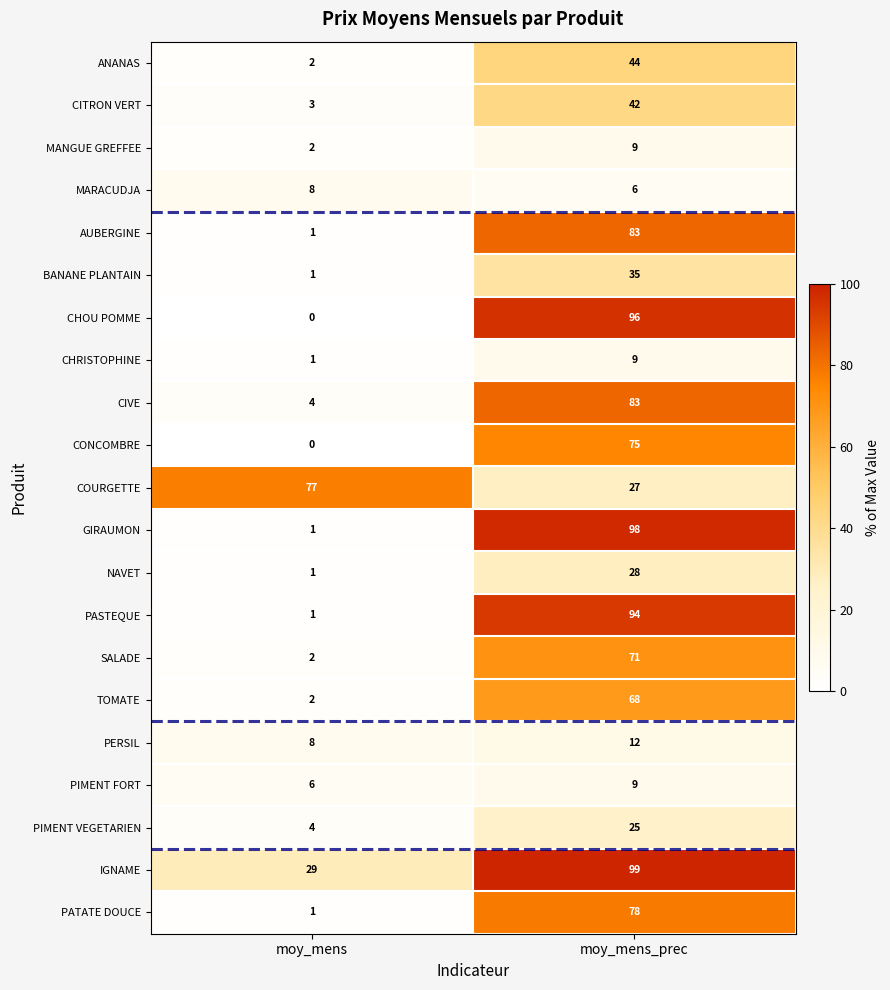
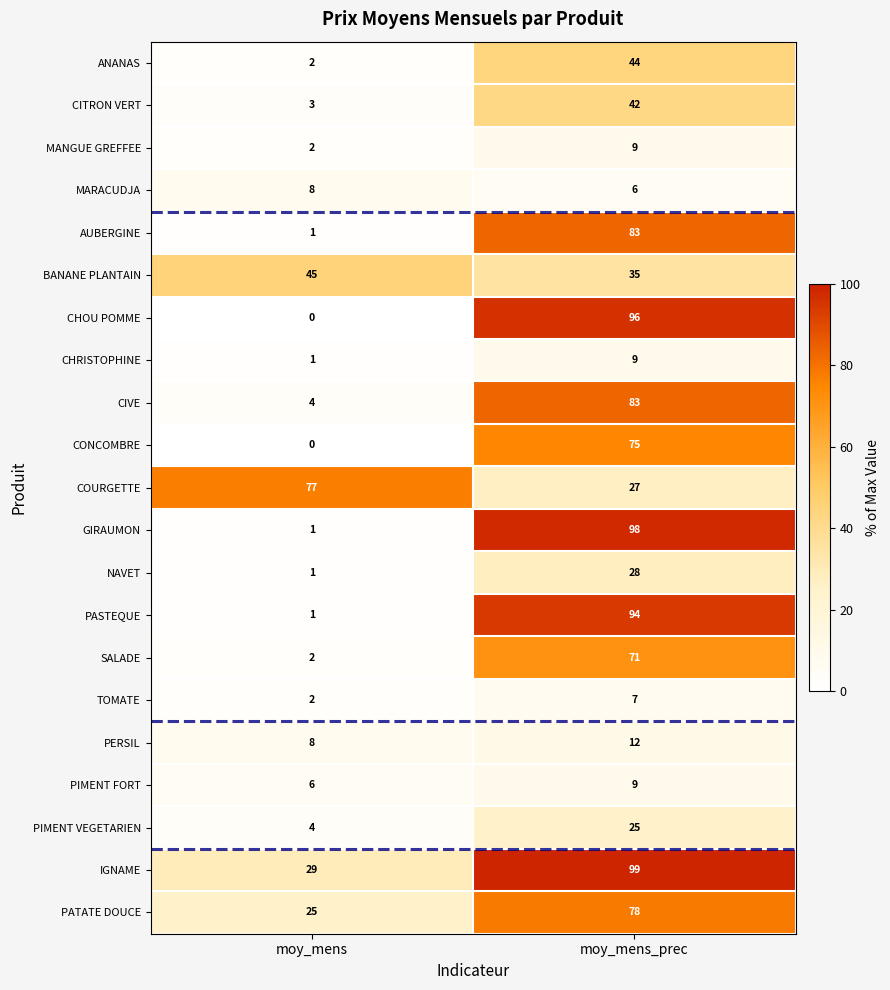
BANANE PLANTAIN, moy_mens: 1 -> 45
TOMATE, moy_mens_prec: 68 -> 7
PATATE DOUCE, moy_mens: 1 -> 25
